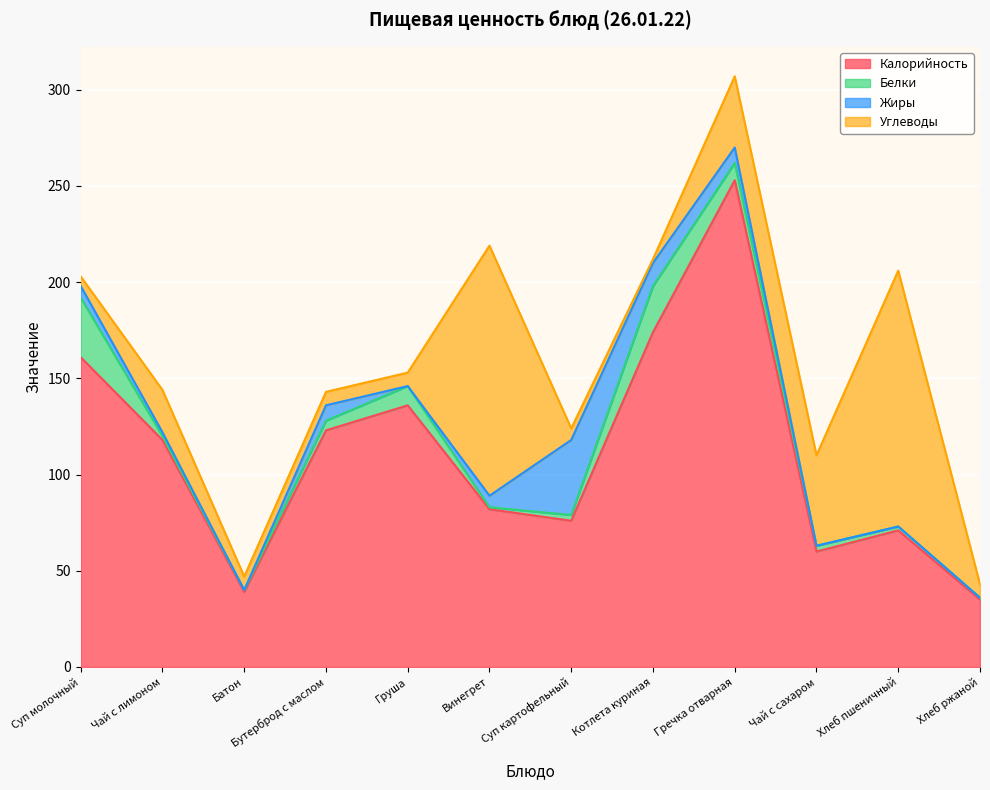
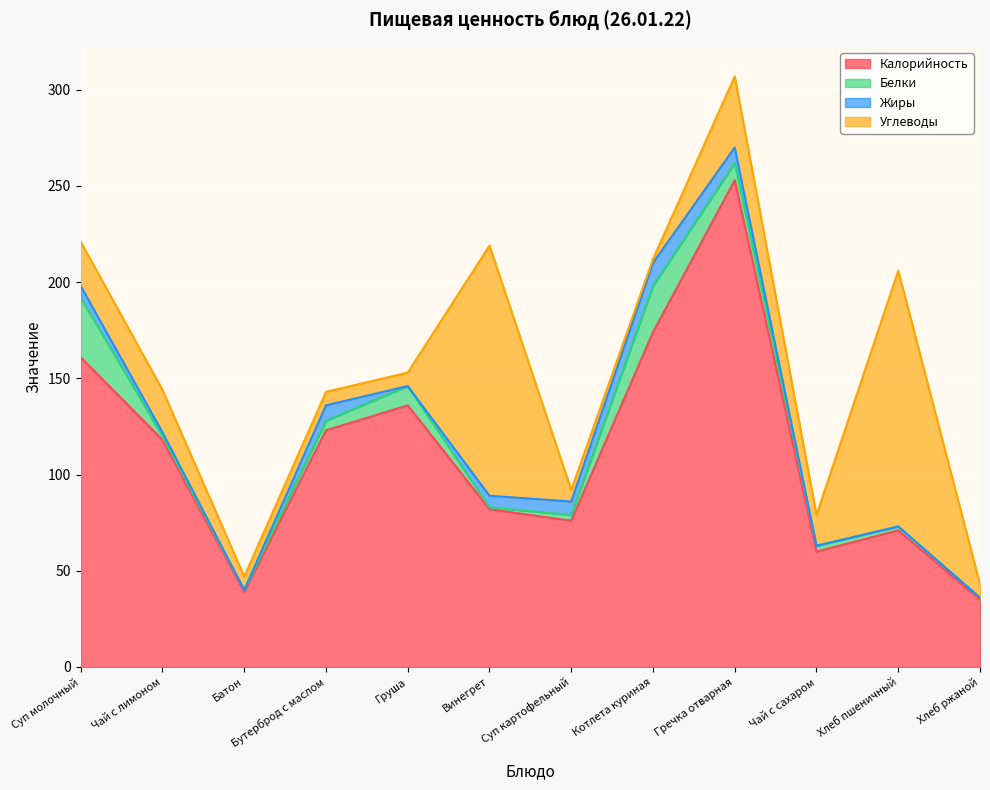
Углеводы, Суп молочный: 5 -> 23
Жиры, Суп картофельный: 39 -> 7
Углеводы, Чай с сахаром: 47 -> 16
